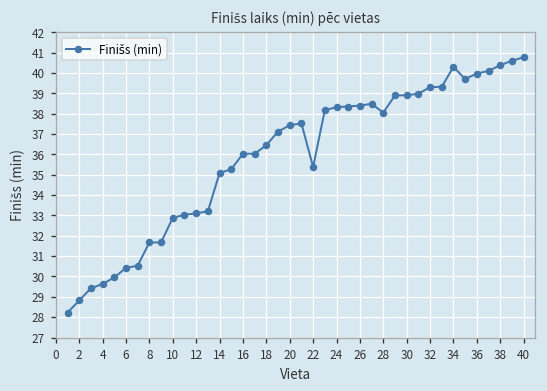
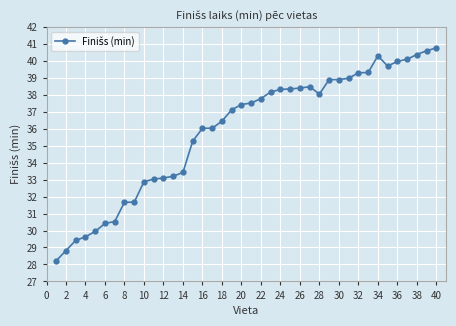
14: 35.1 -> 33.4
22: 35.4 -> 37.8
